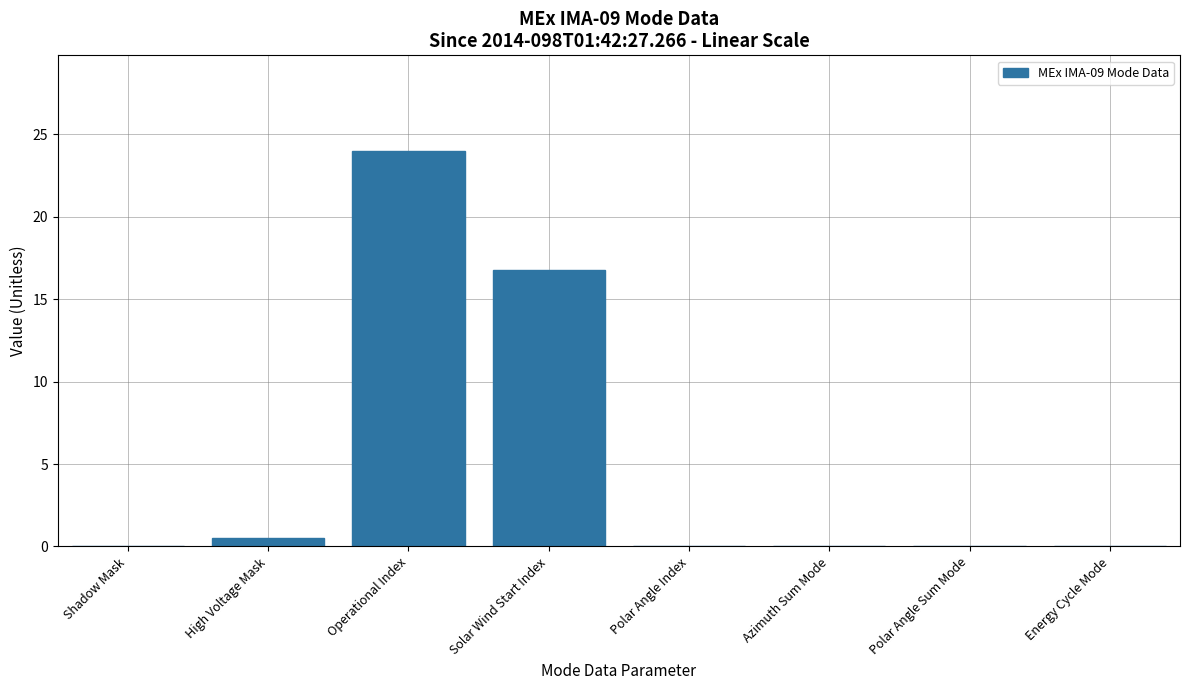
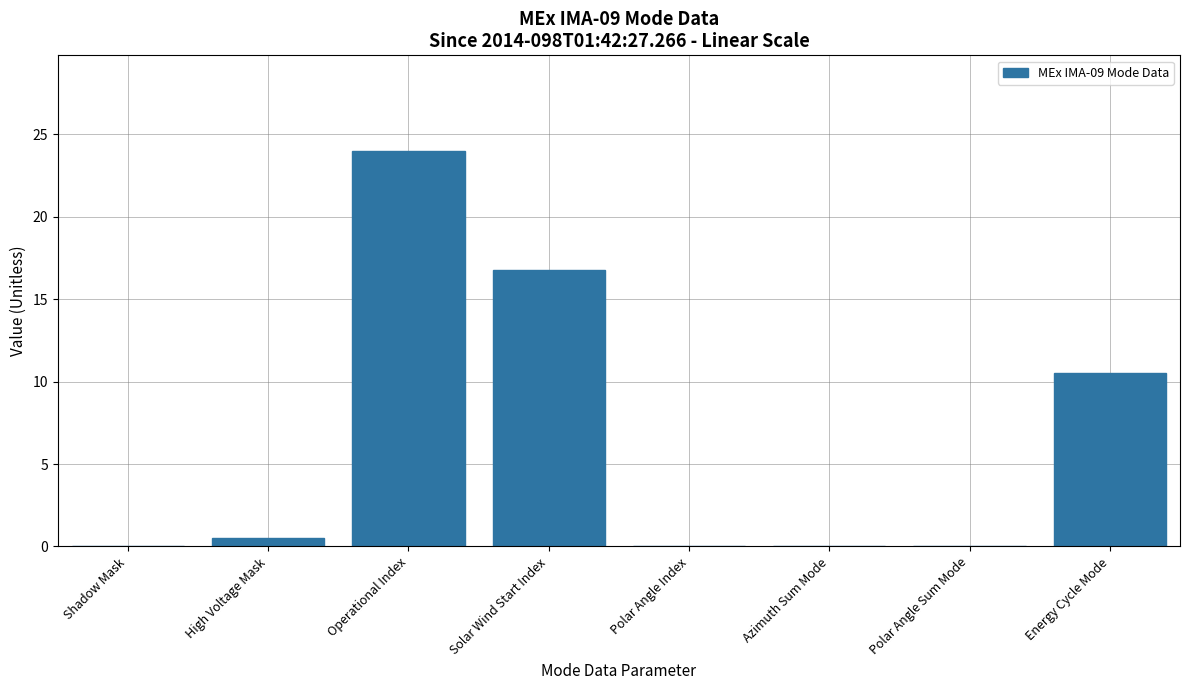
Energy Cycle Mode: 0.0 -> 10.5
